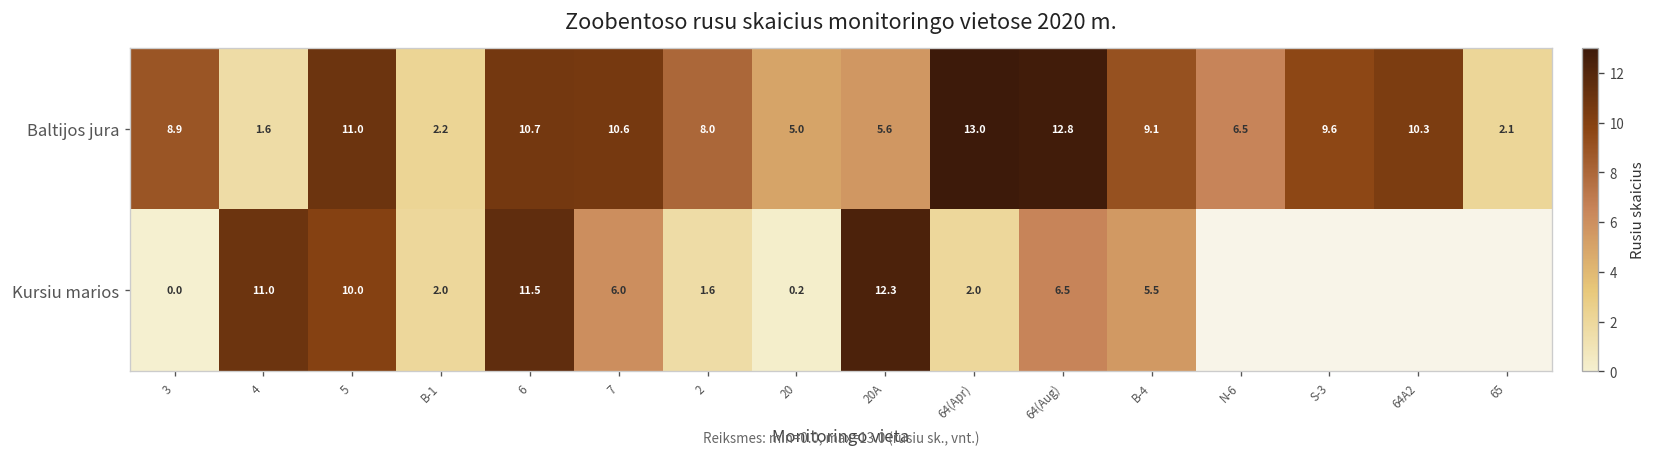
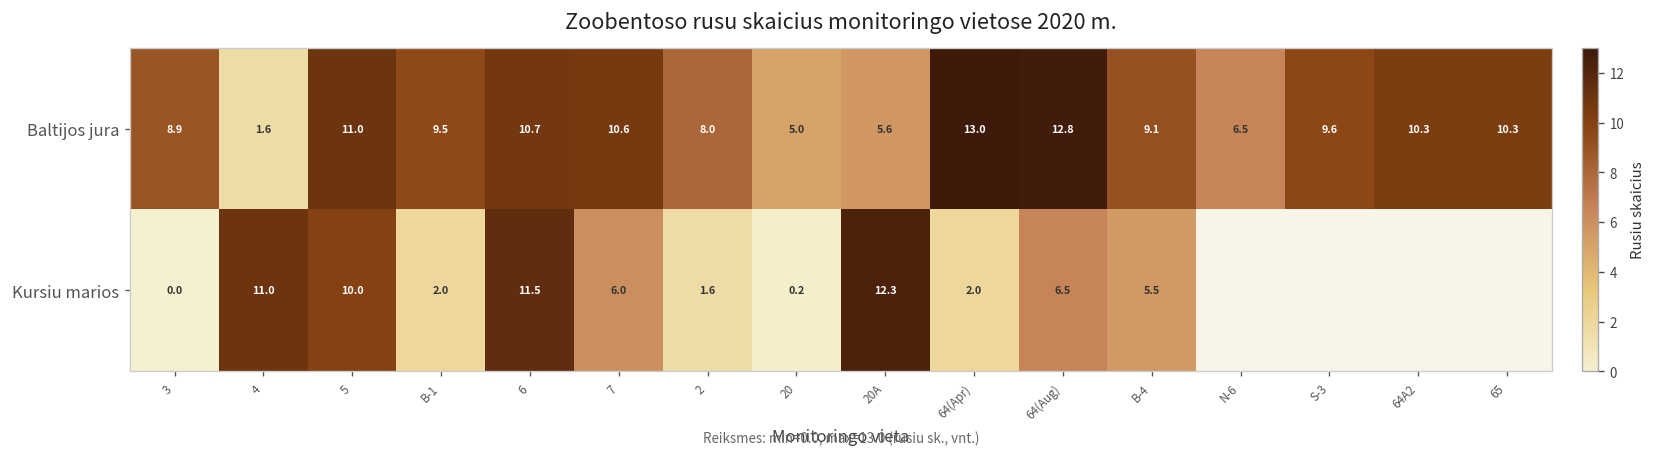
Baltijos jura, B-1: 2.2 -> 9.5
Baltijos jura, 65: 2.1 -> 10.3
